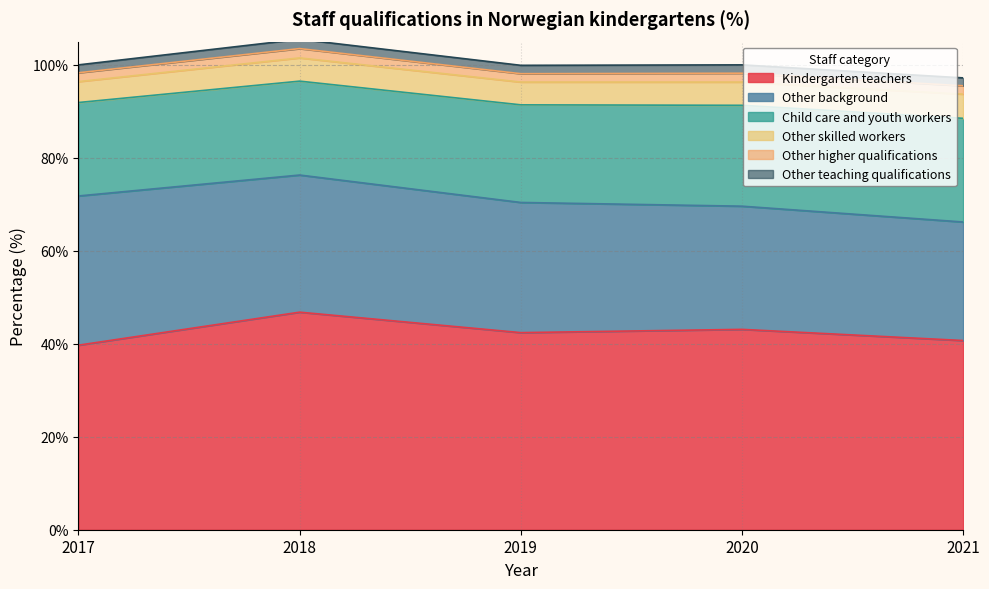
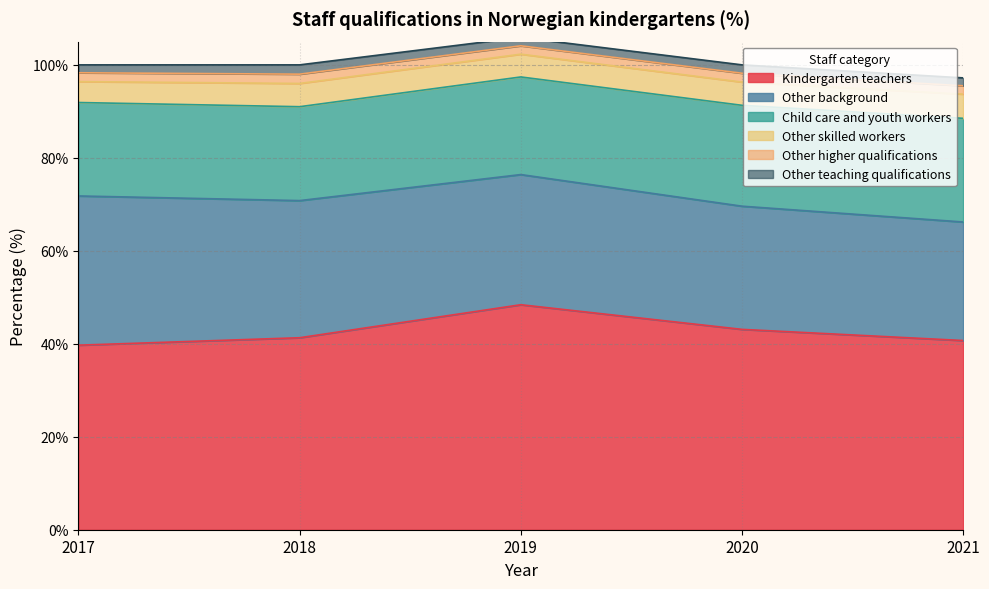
Kindergarten teachers, 2018: 47% -> 41%
Kindergarten teachers, 2019: 42% -> 48%
